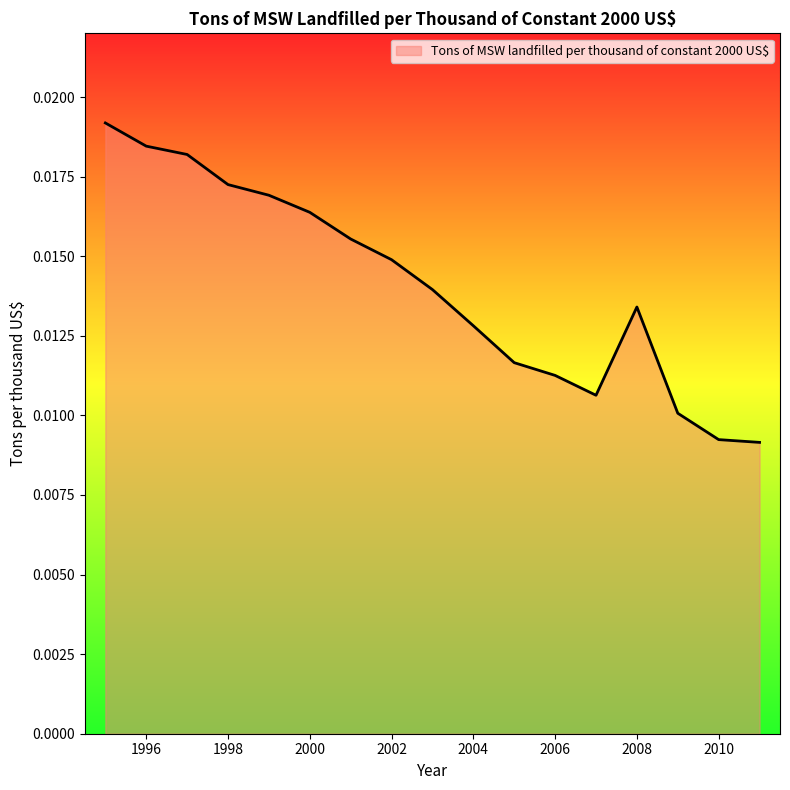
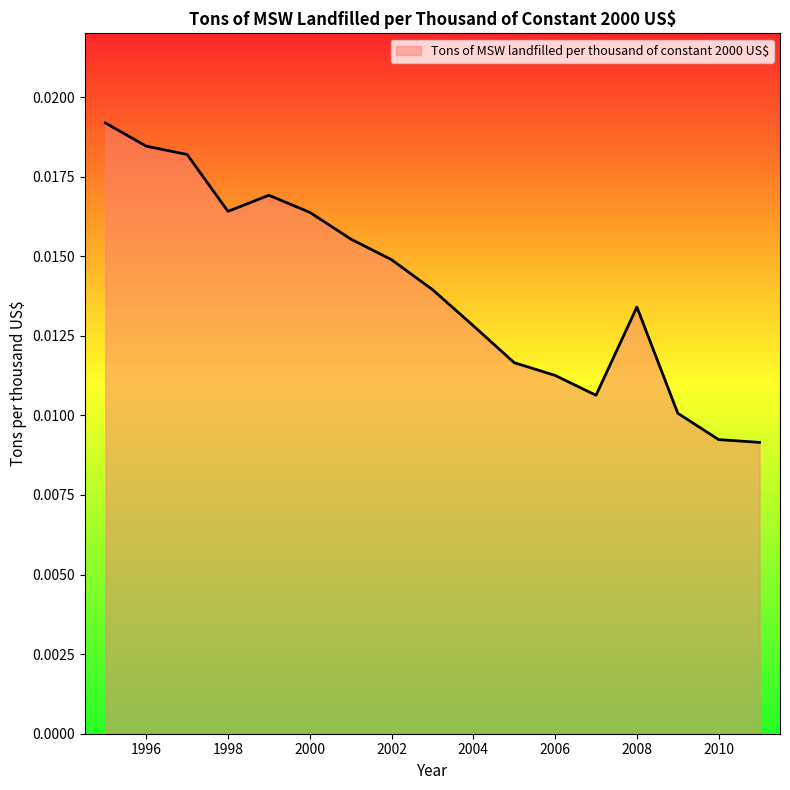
1998: 0.0172 -> 0.0164
